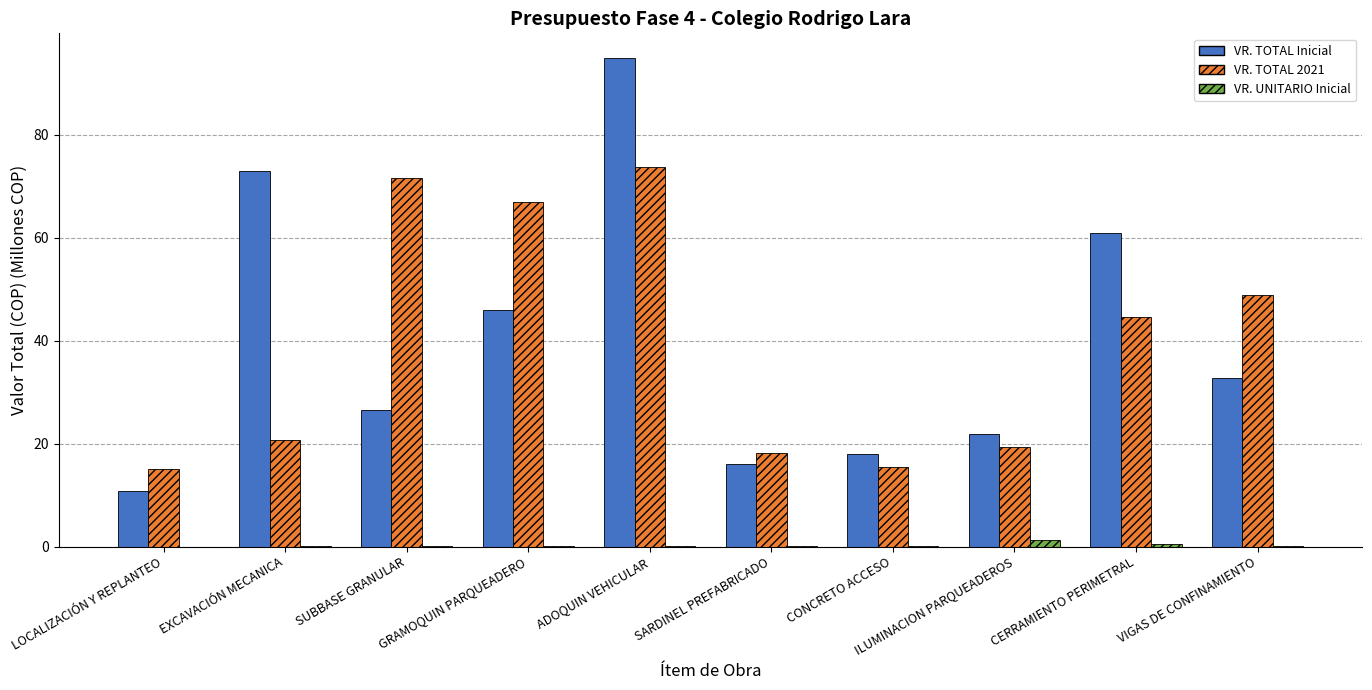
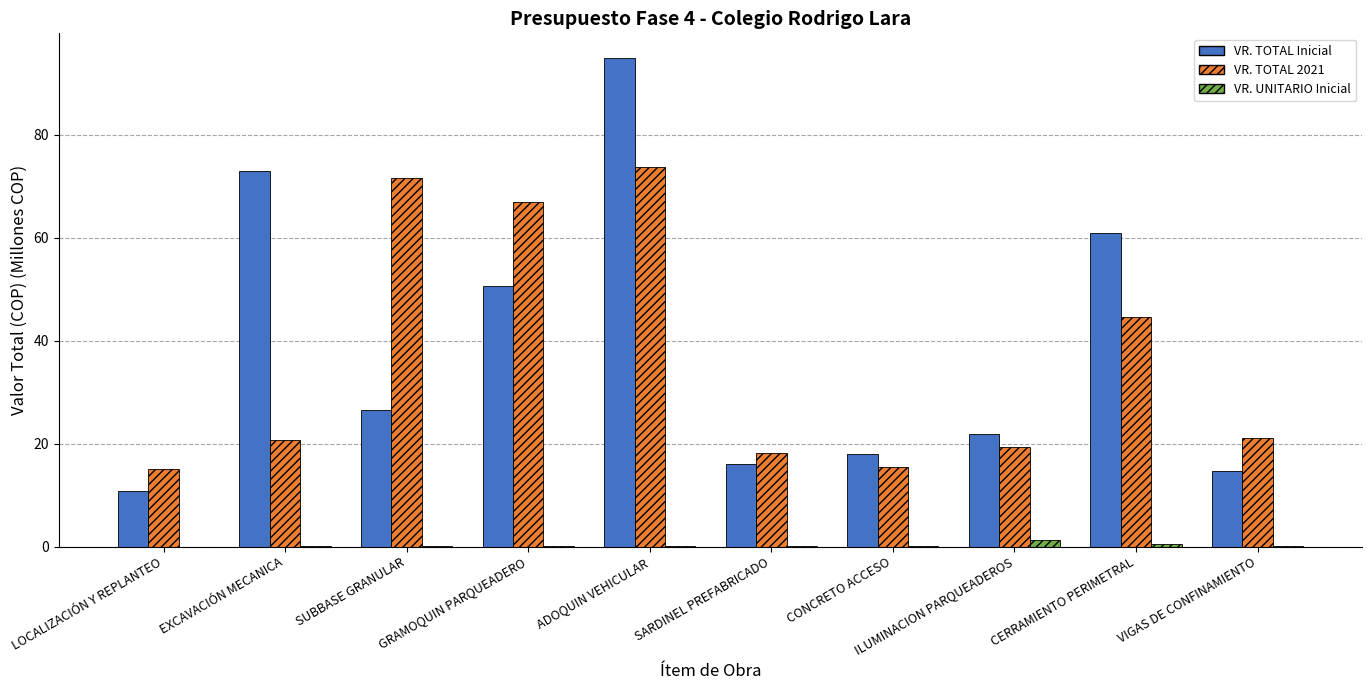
VR. TOTAL Inicial, GRAMOQUIN PARQUEADERO: 46 -> 51
VR. TOTAL Inicial, VIGAS DE CONFINAMIENTO: 33 -> 15
VR. TOTAL 2021, VIGAS DE CONFINAMIENTO: 49 -> 21
